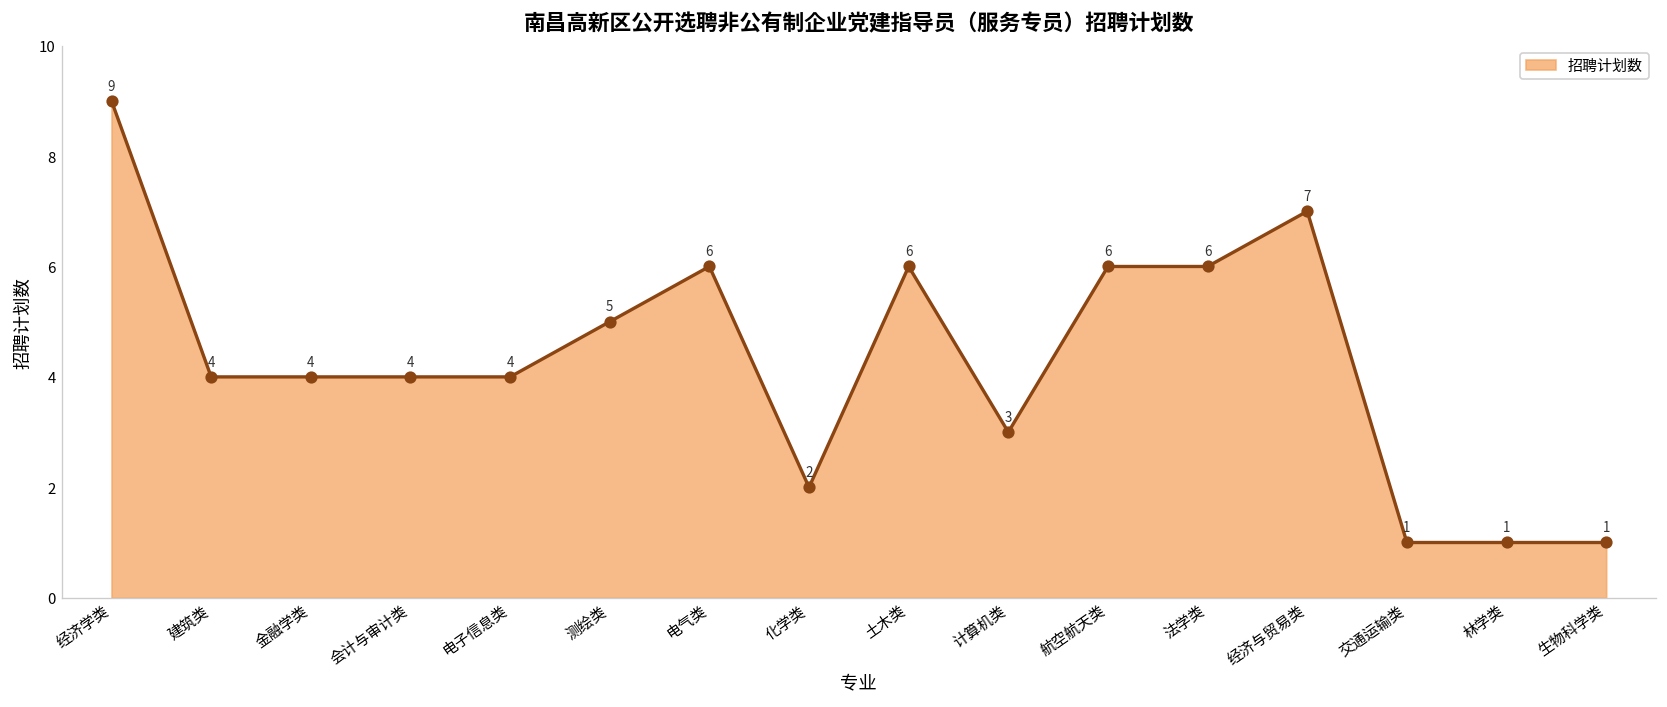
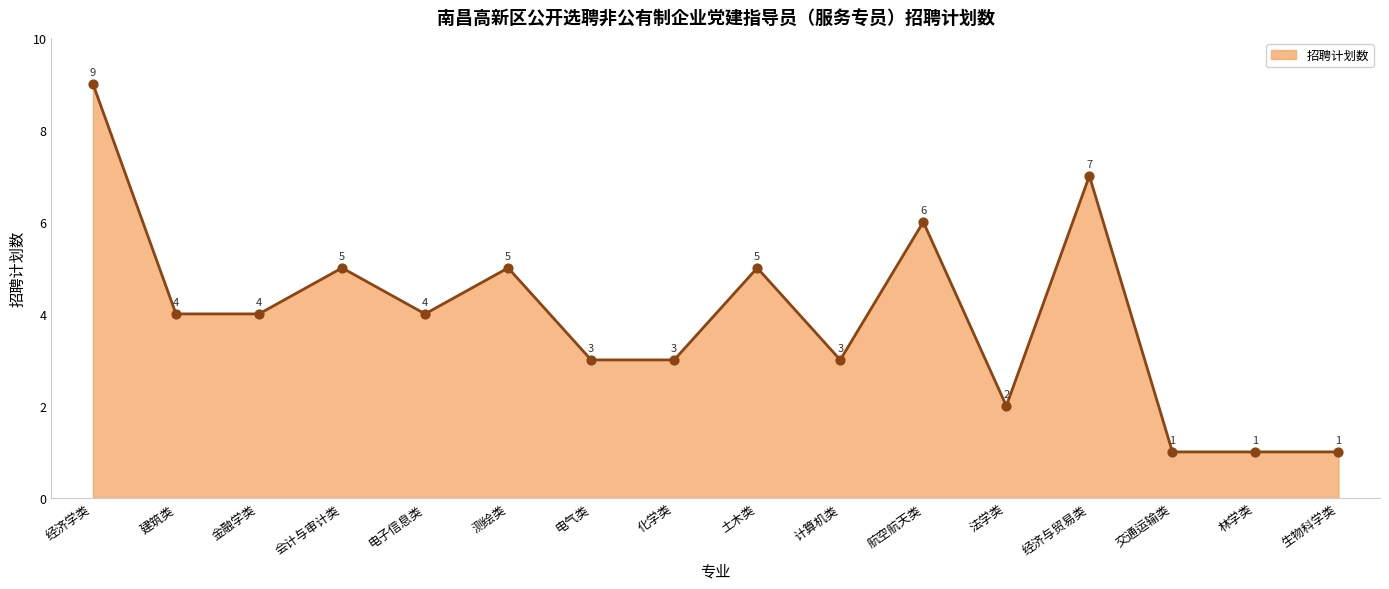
会计与审计类: 4 -> 5
电气类: 6 -> 3
化学类: 2 -> 3
土木类: 6 -> 5
法学类: 6 -> 2
